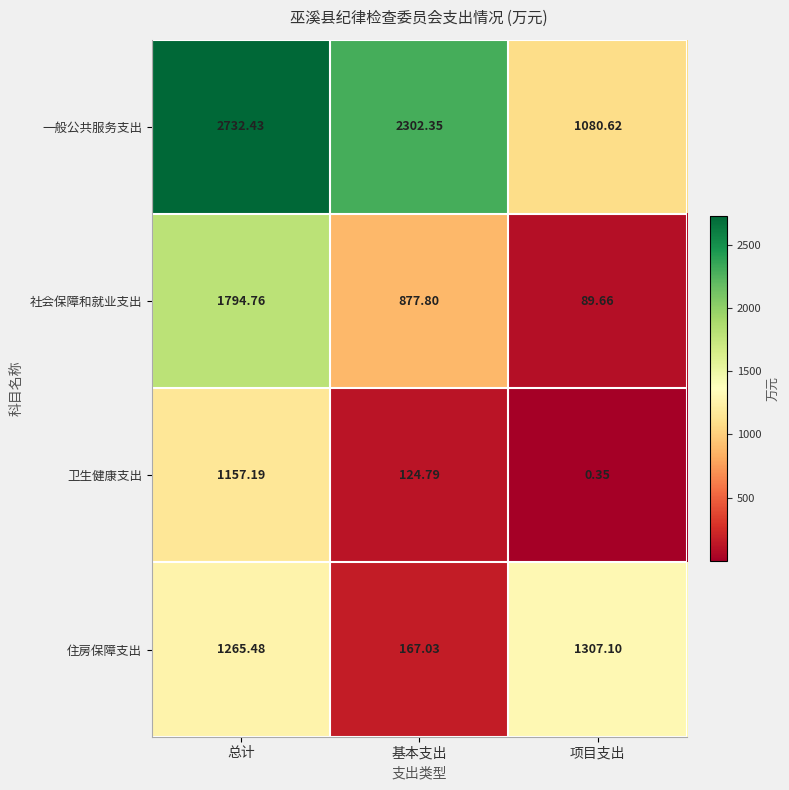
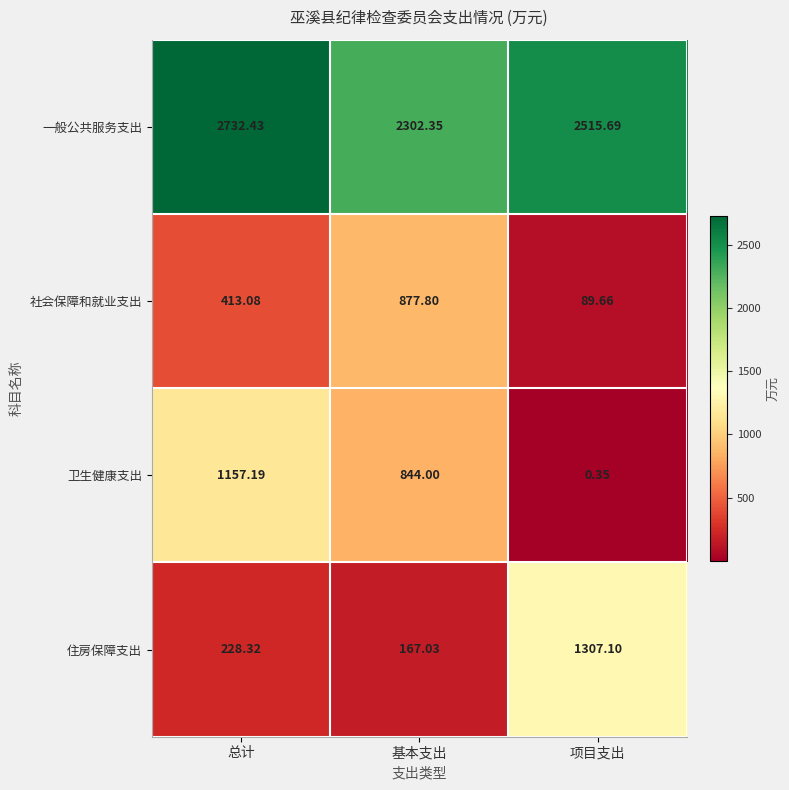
一般公共服务支出, 项目支出: 1080.62 -> 2515.69
社会保障和就业支出, 总计: 1794.76 -> 413.08
卫生健康支出, 基本支出: 124.79 -> 844.00
住房保障支出, 总计: 1265.48 -> 228.32
